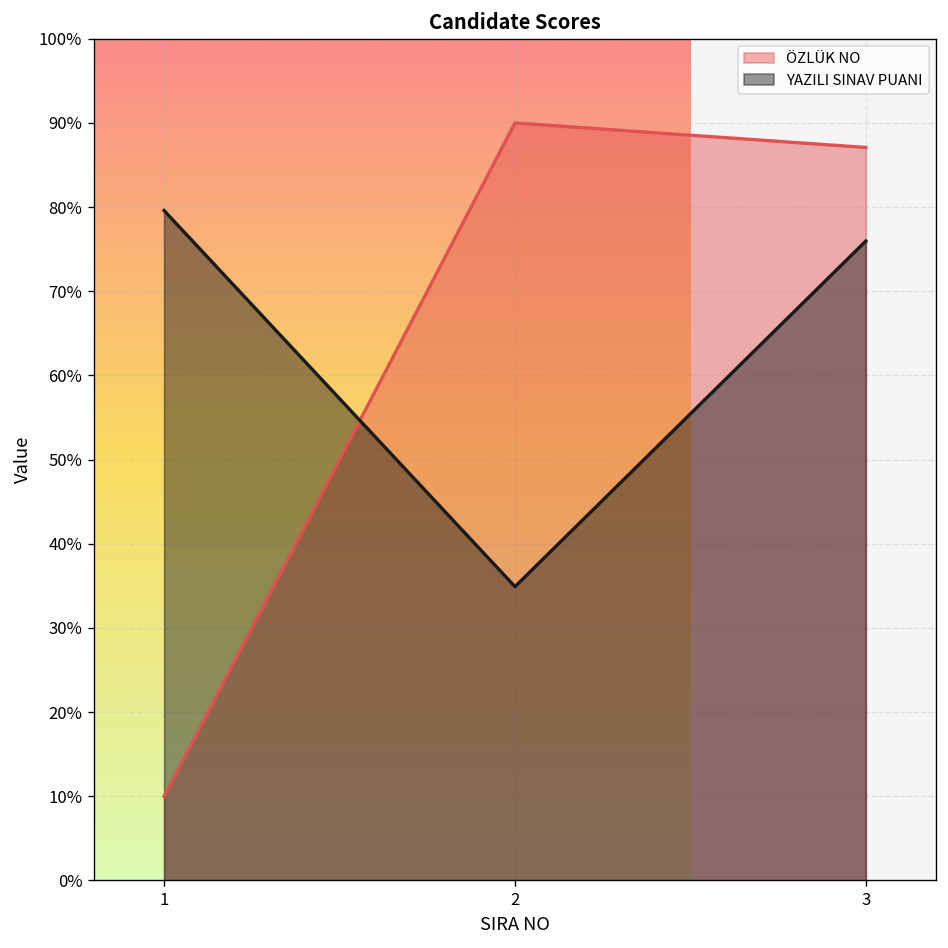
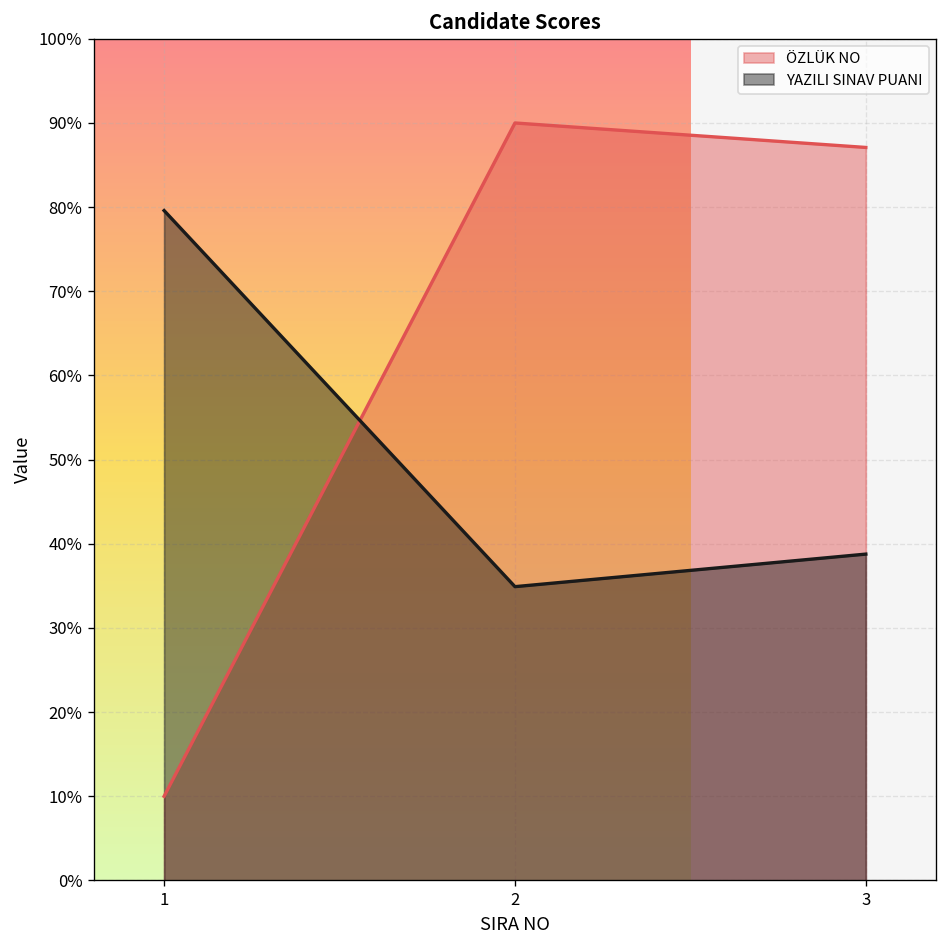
YAZILI SINAV PUANI, 3: 76% -> 39%
